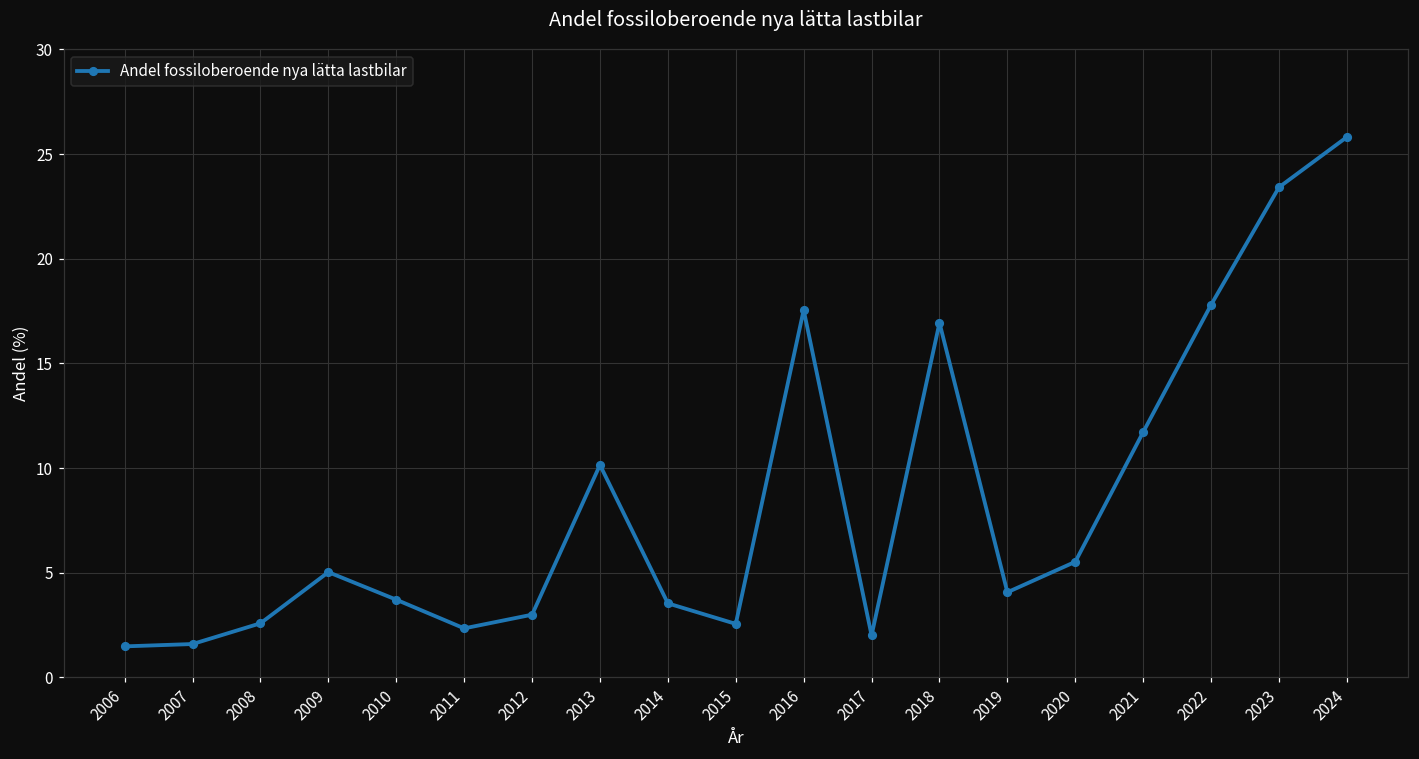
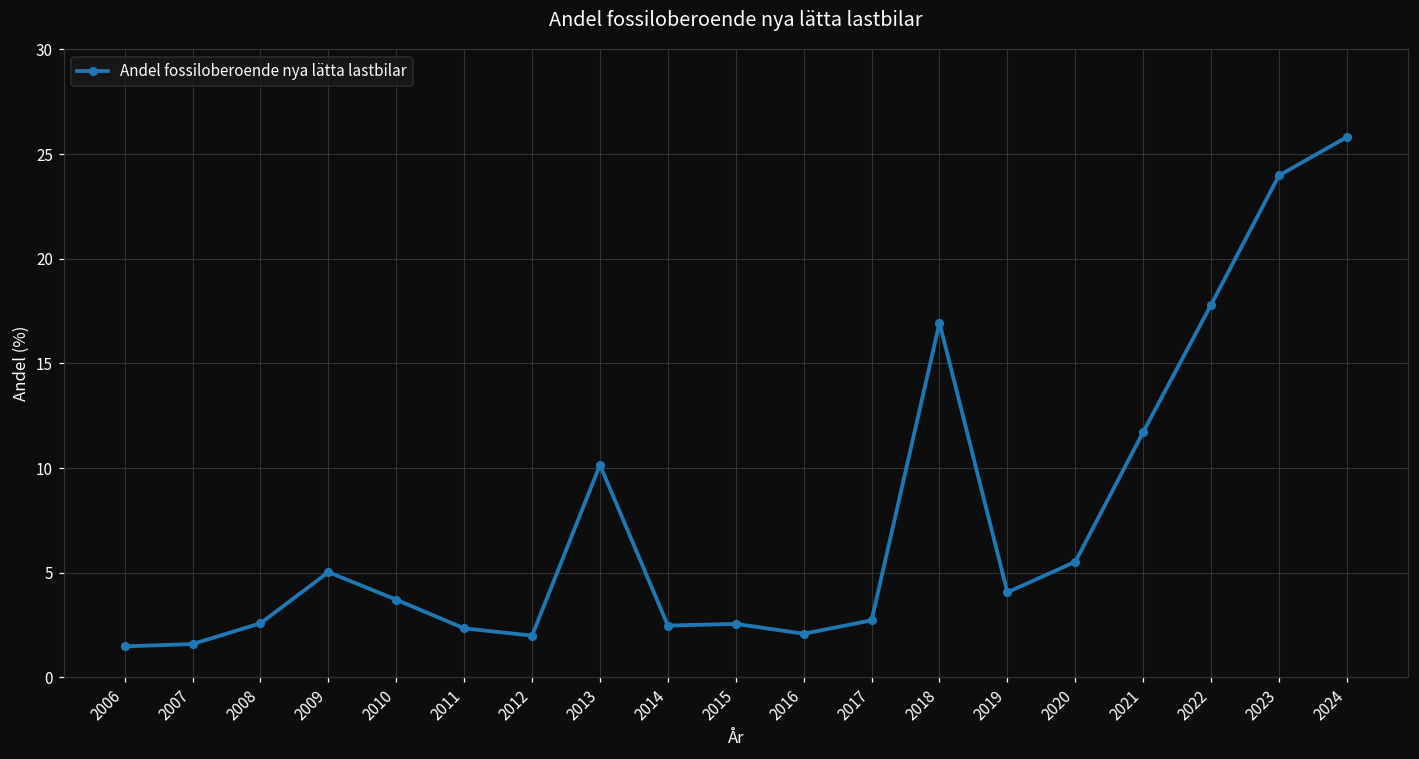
2012: 3 -> 2
2014: 3.5 -> 2.5
2016: 17.6 -> 2.1
2017: 2.0 -> 2.7
2023: 23.4 -> 24.0
